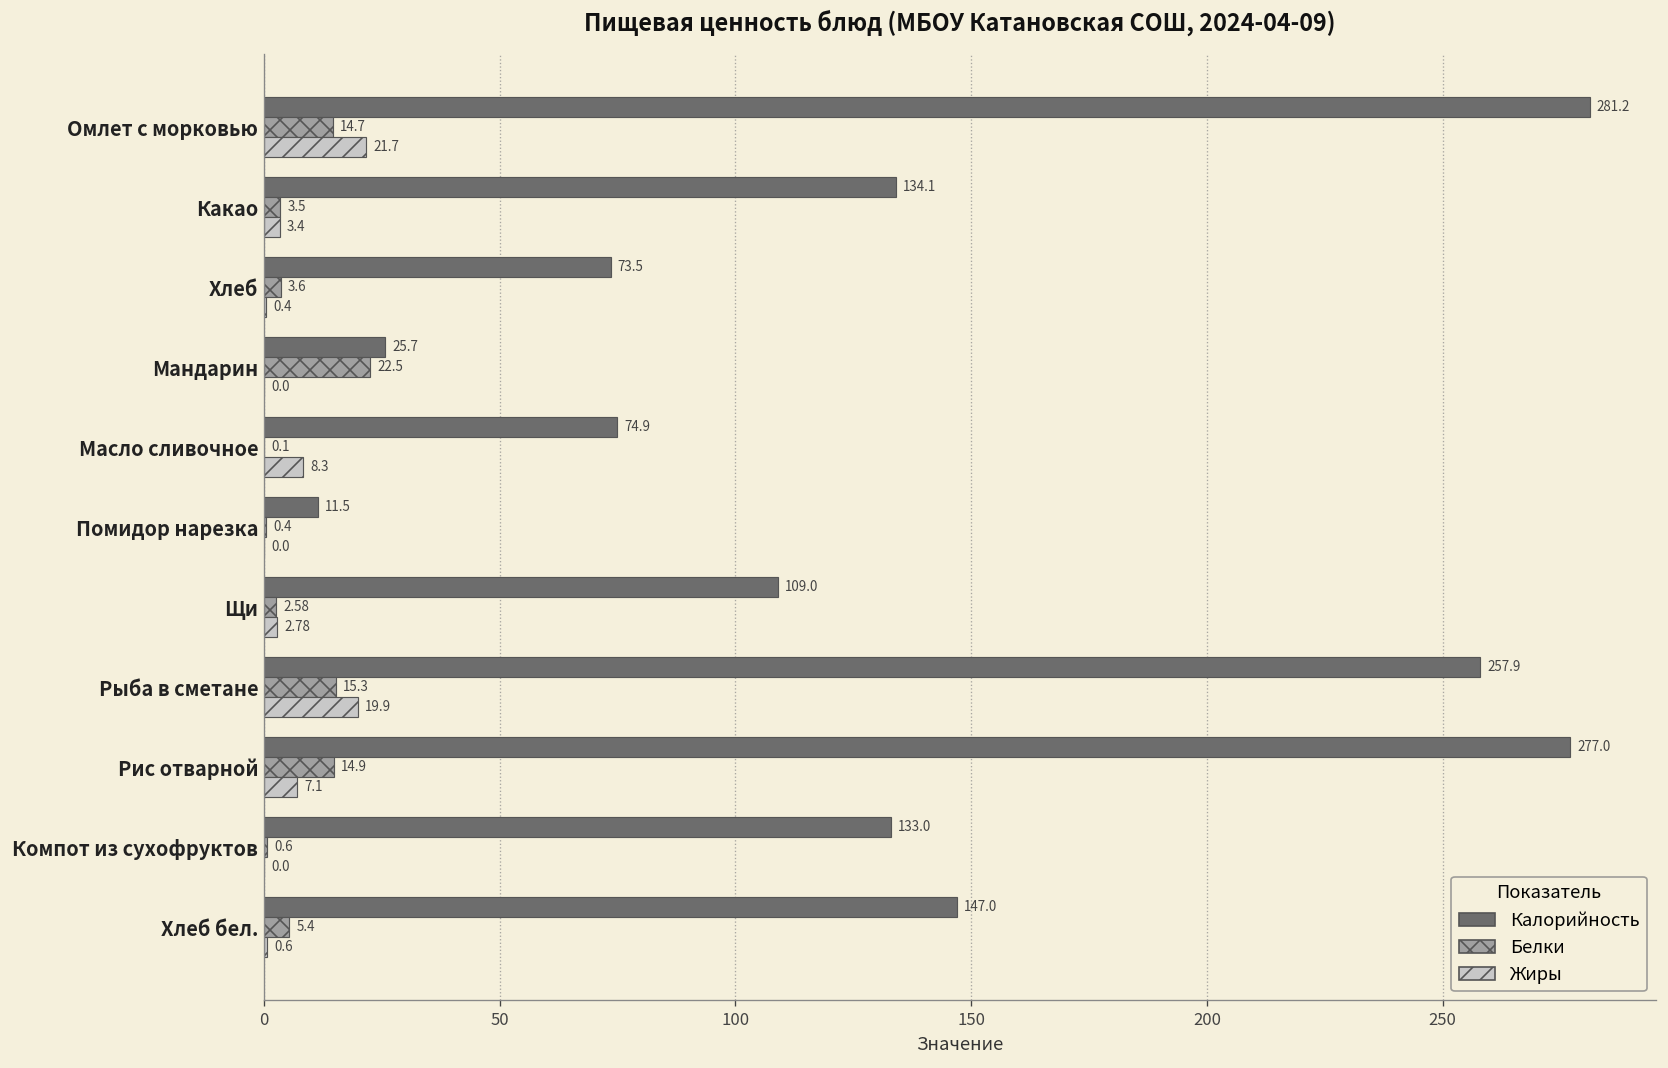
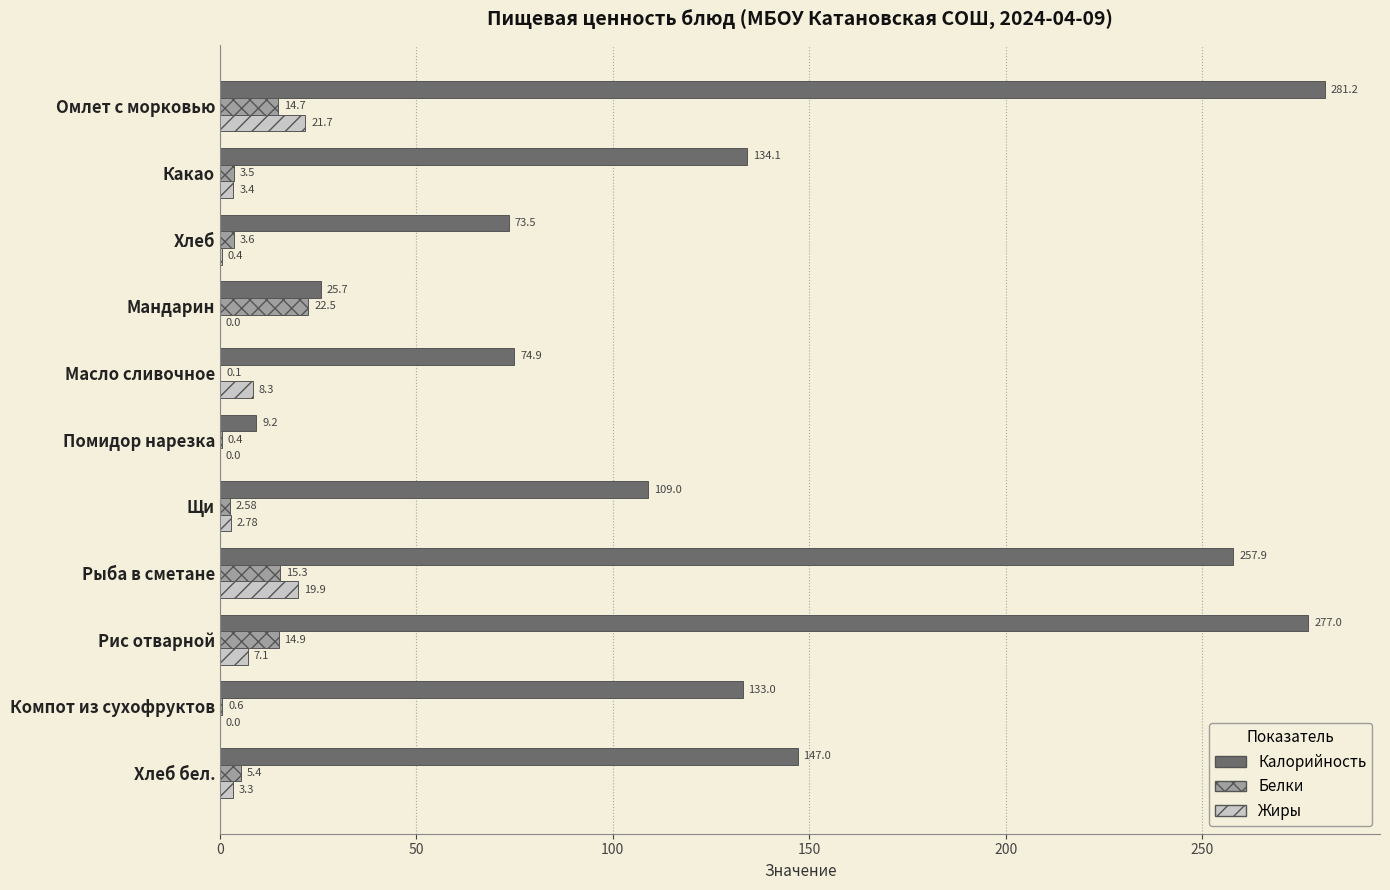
Калорийность, Помидор нарезка: 11.5 -> 9.2
Жиры, Хлеб бел.: 0.6 -> 3.3
